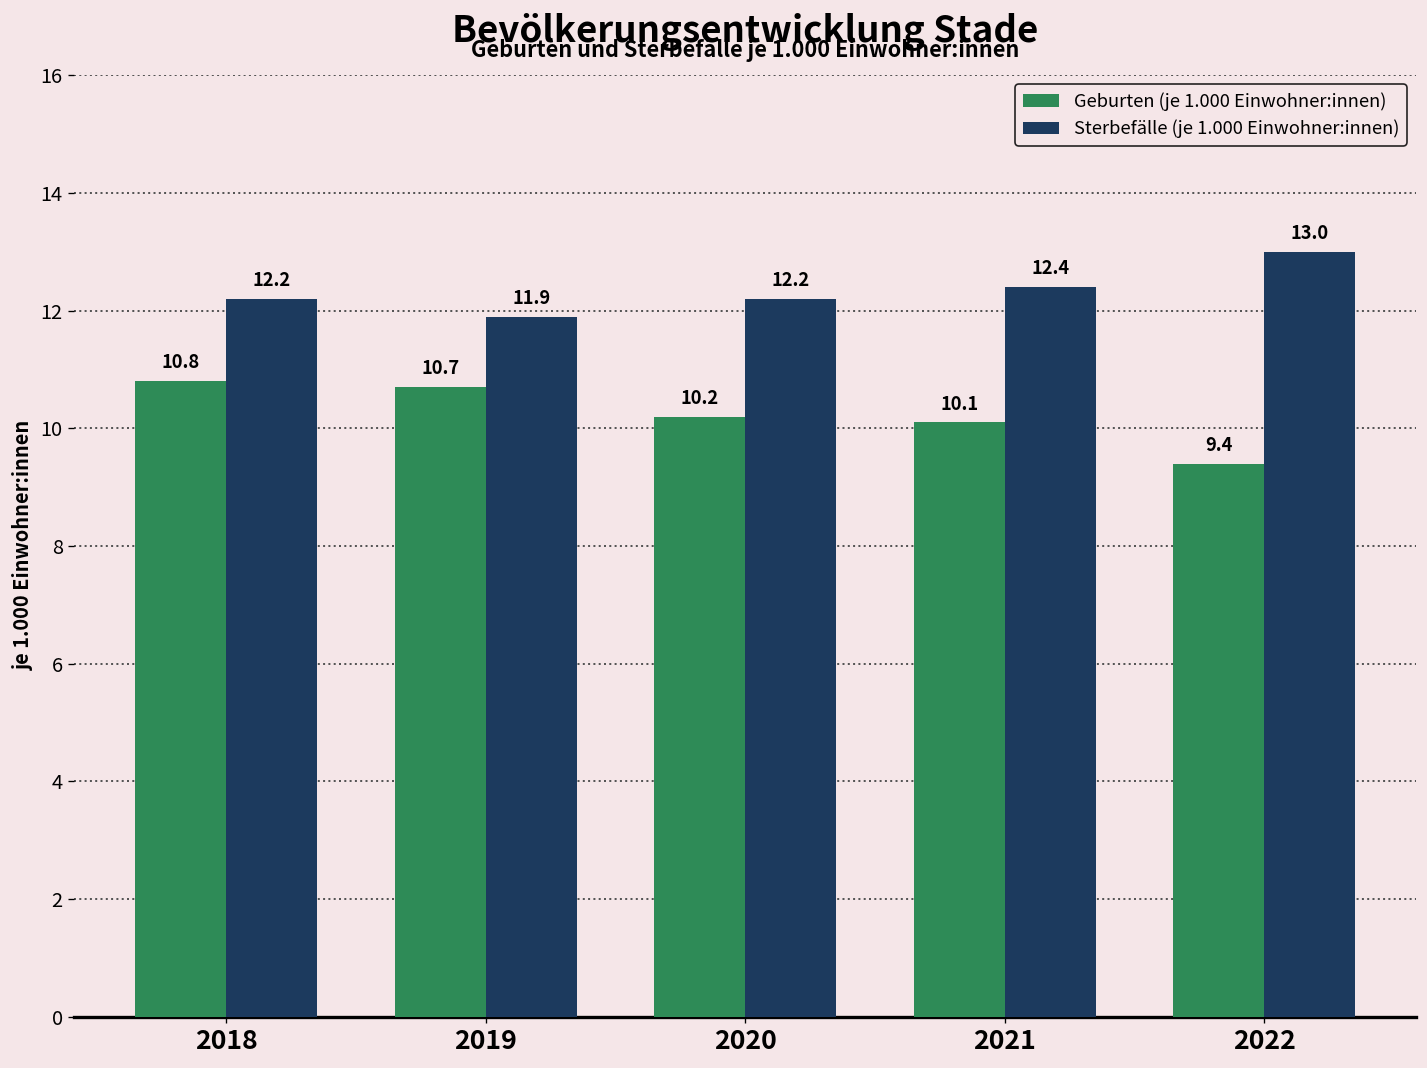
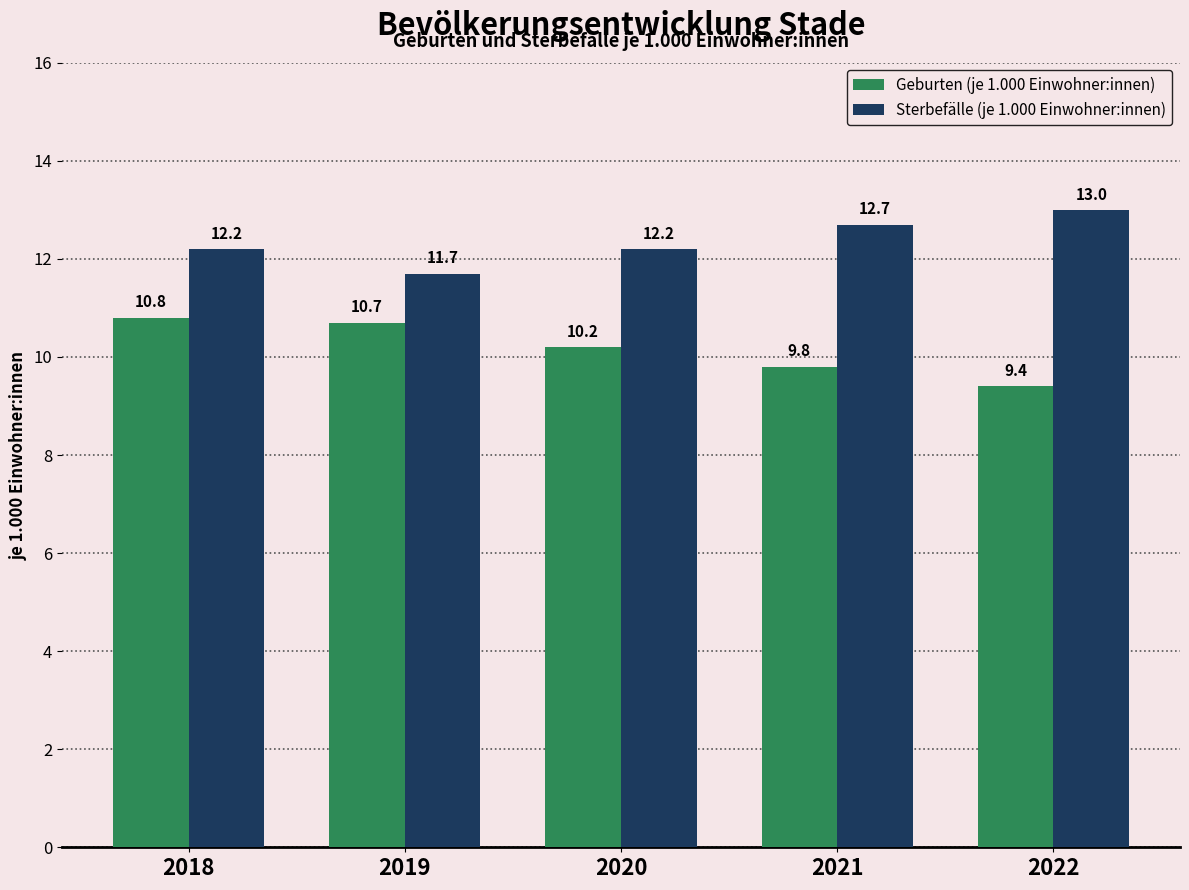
Sterbefälle (je 1.000 Einwohner:innen), 2019: 11.9 -> 11.7
Geburten (je 1.000 Einwohner:innen), 2021: 10.1 -> 9.8
Sterbefälle (je 1.000 Einwohner:innen), 2021: 12.4 -> 12.7
